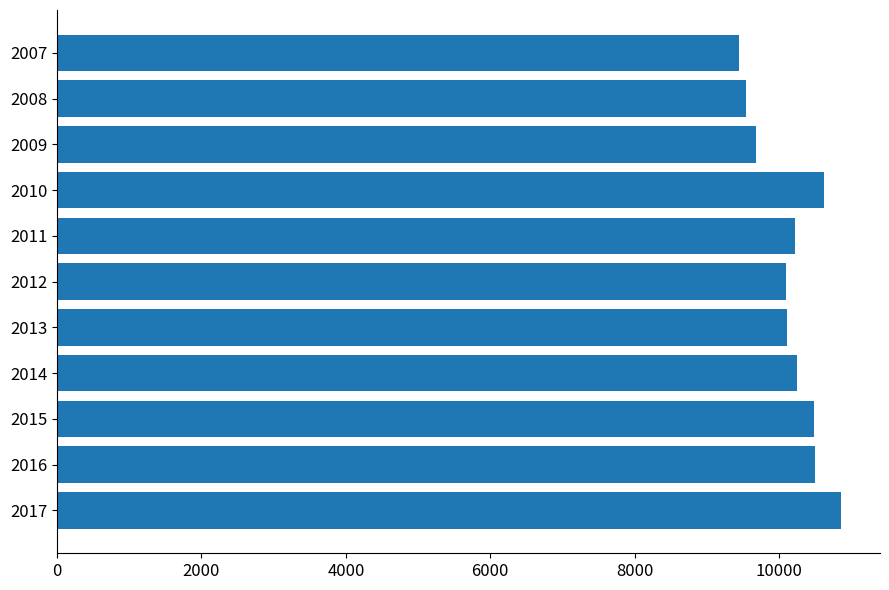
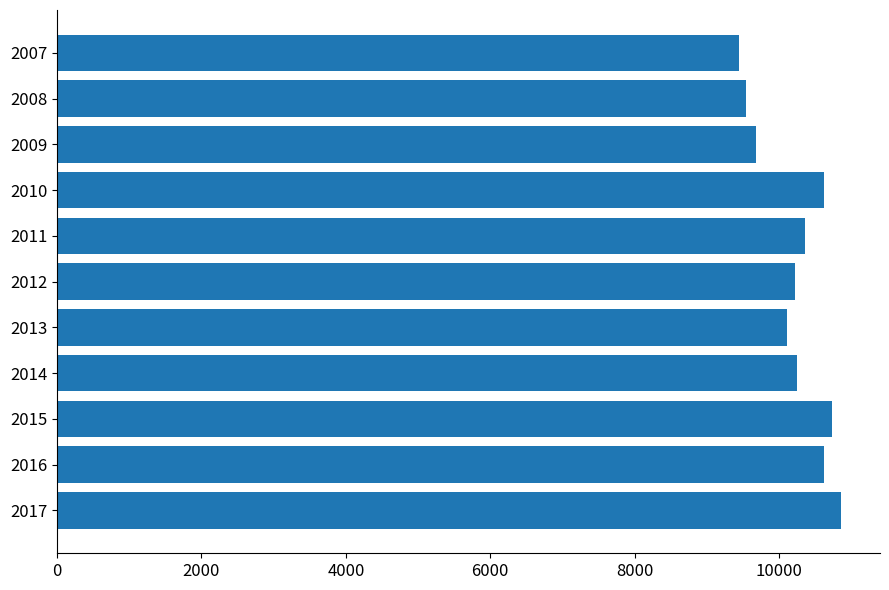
2011: 10200 -> 10400
2012: 10100 -> 10200
2015: 10500 -> 10700
2016: 10500 -> 10600
